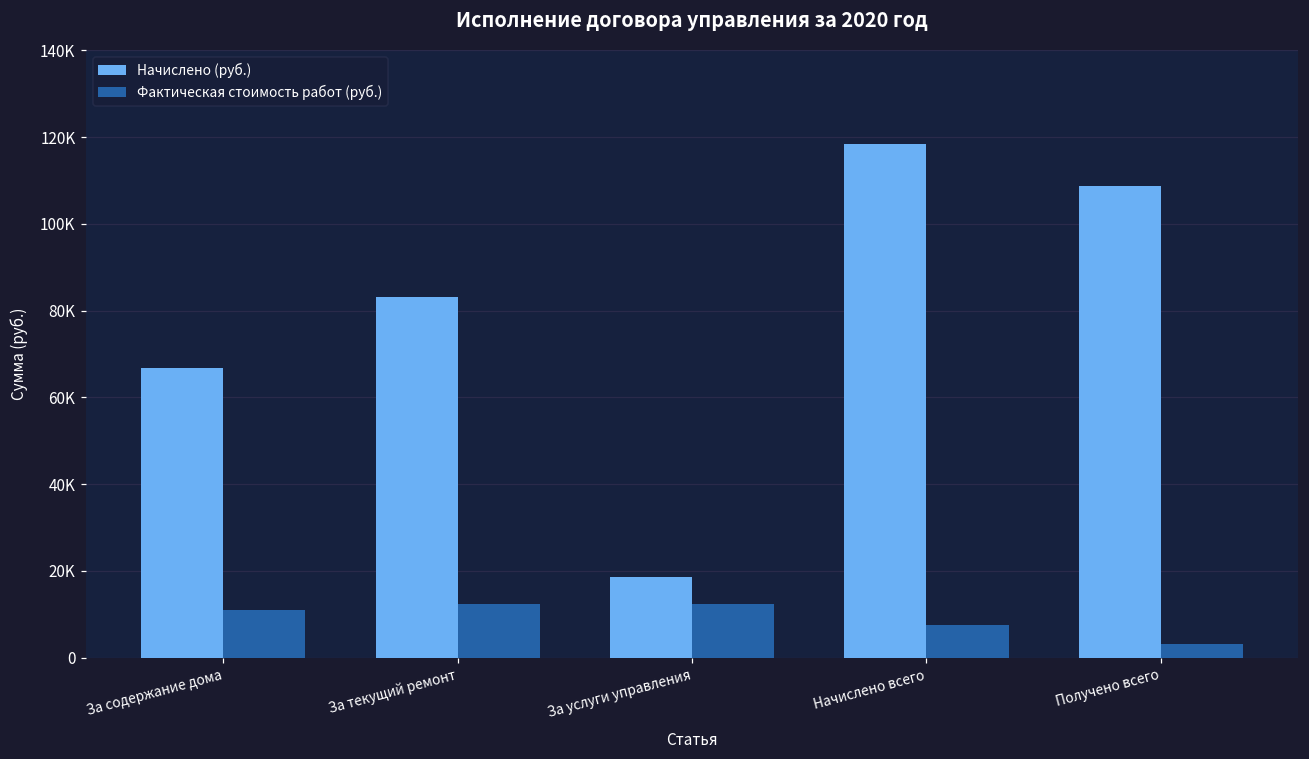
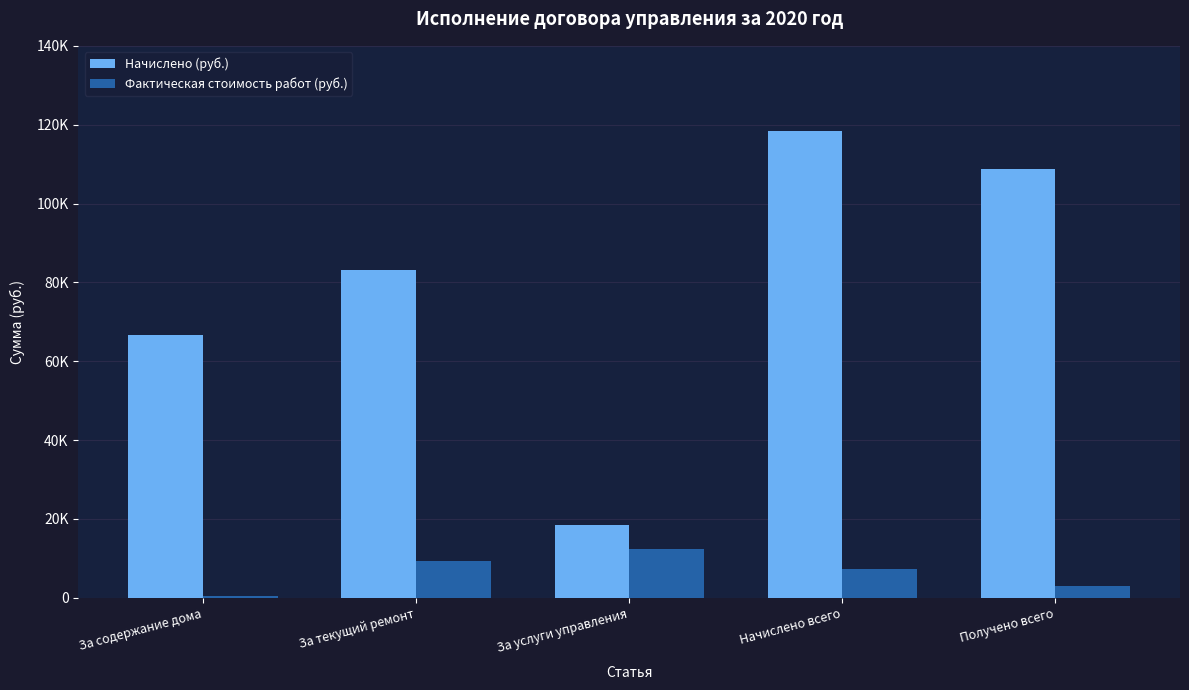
Фактическая стоимость работ (руб.), За содержание дома: 11000 -> 0
Фактическая стоимость работ (руб.), За текущий ремонт: 12000 -> 9000
